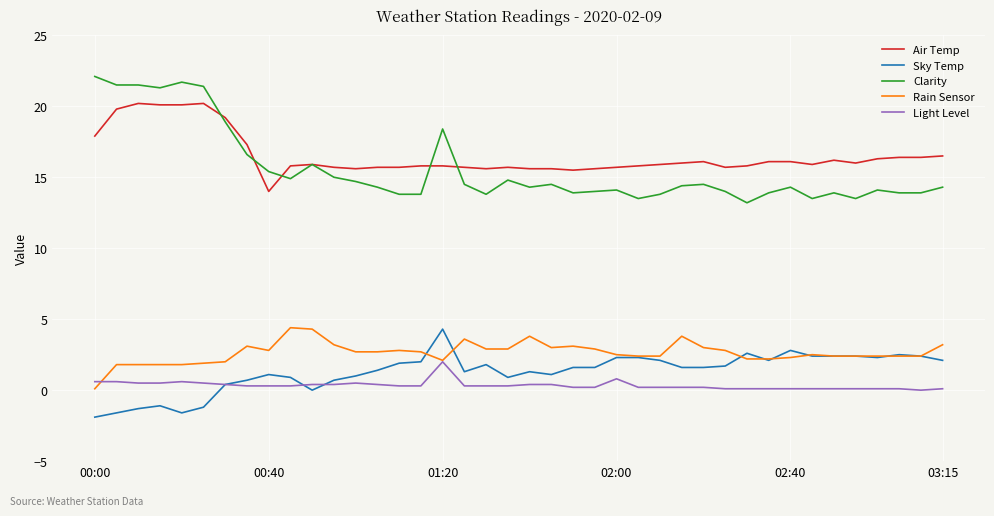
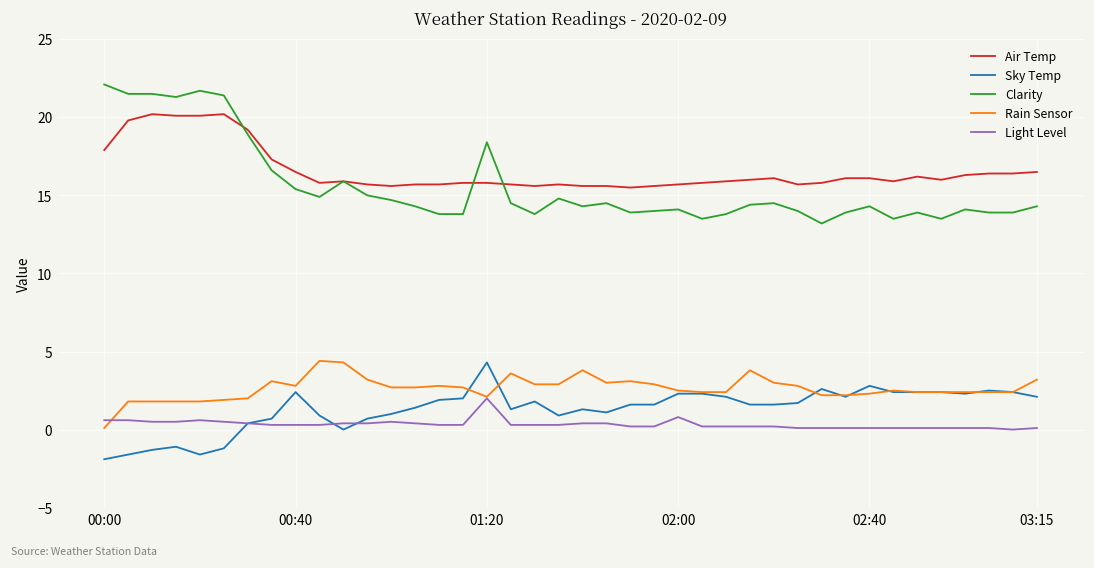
Air Temp, 00:40: 14.0 -> 16.5
Sky Temp, 00:40: 1.1 -> 2.4
